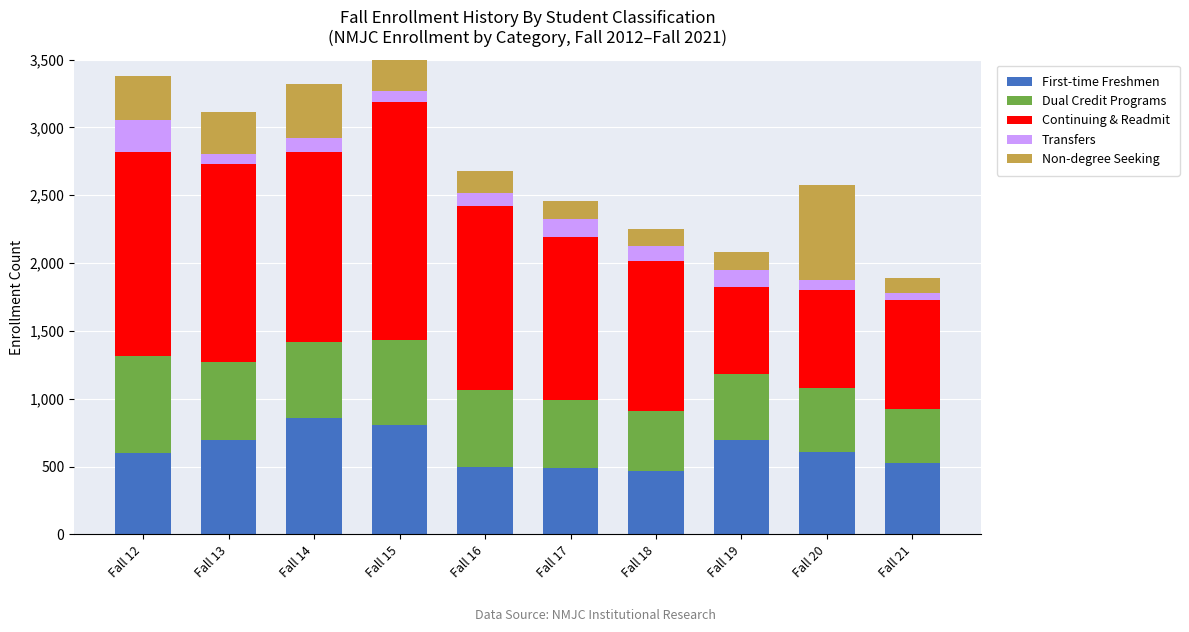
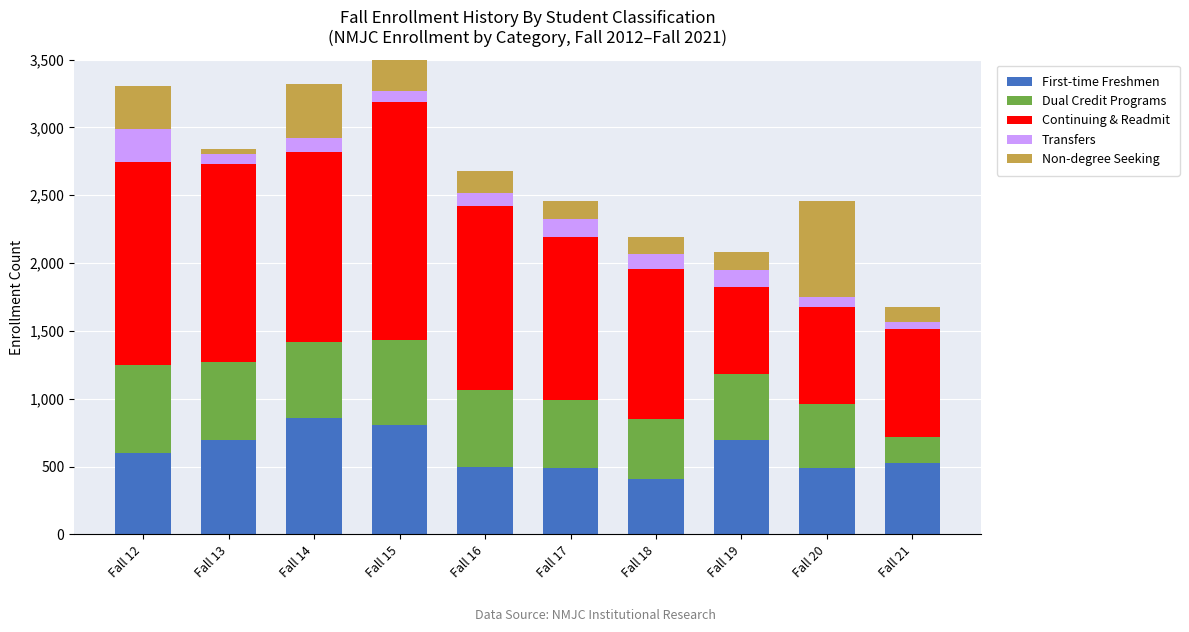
Dual Credit Programs, Fall 12: 720 -> 650
Non-degree Seeking, Fall 13: 310 -> 40
First-time Freshmen, Fall 18: 470 -> 410
First-time Freshmen, Fall 20: 610 -> 490
Dual Credit Programs, Fall 21: 400 -> 190
